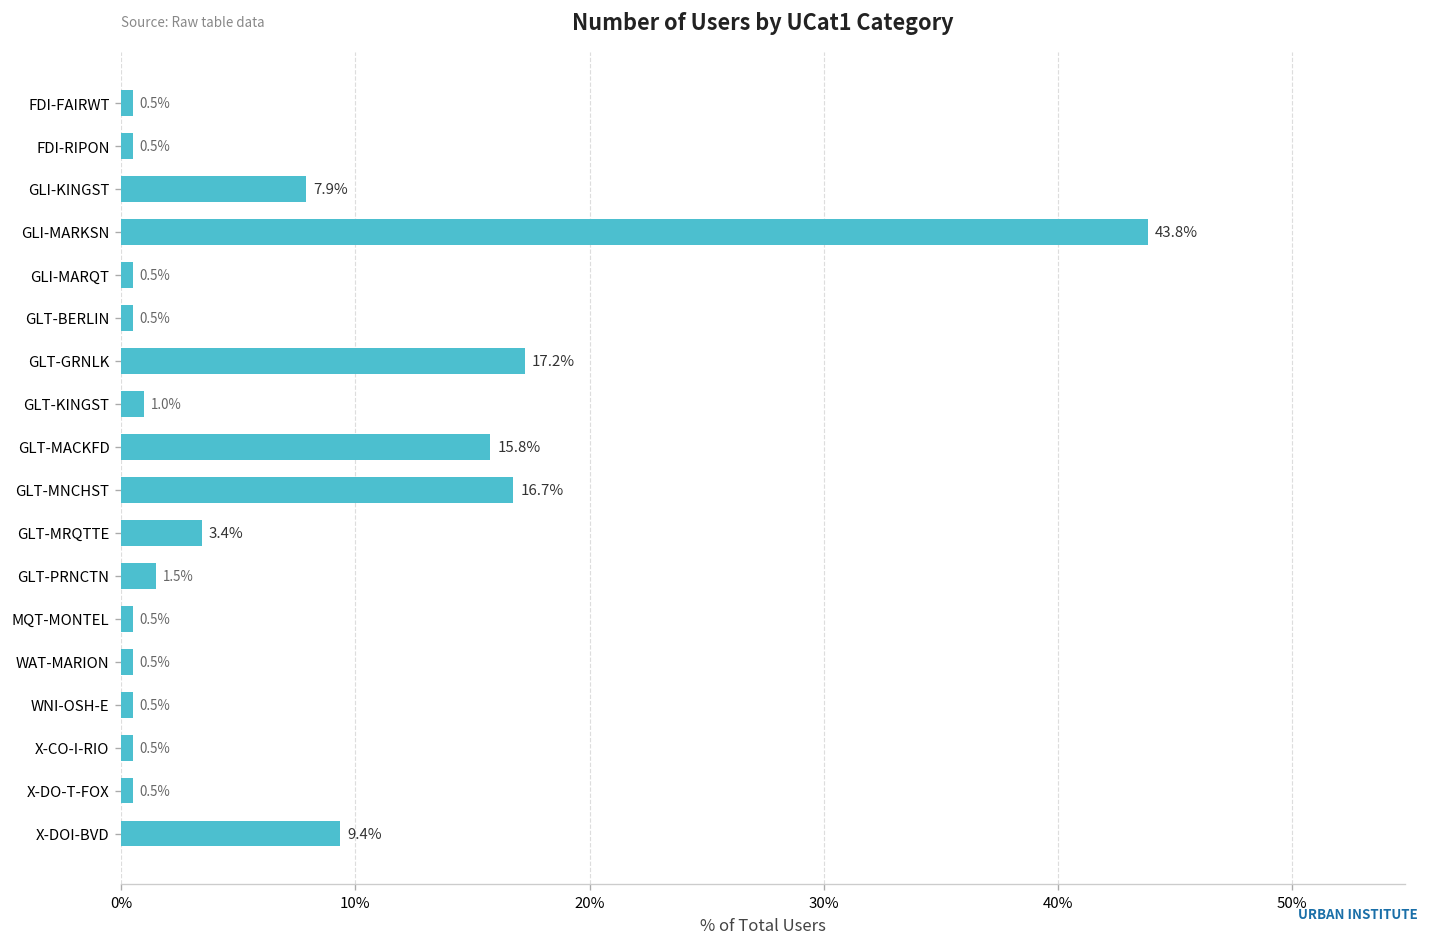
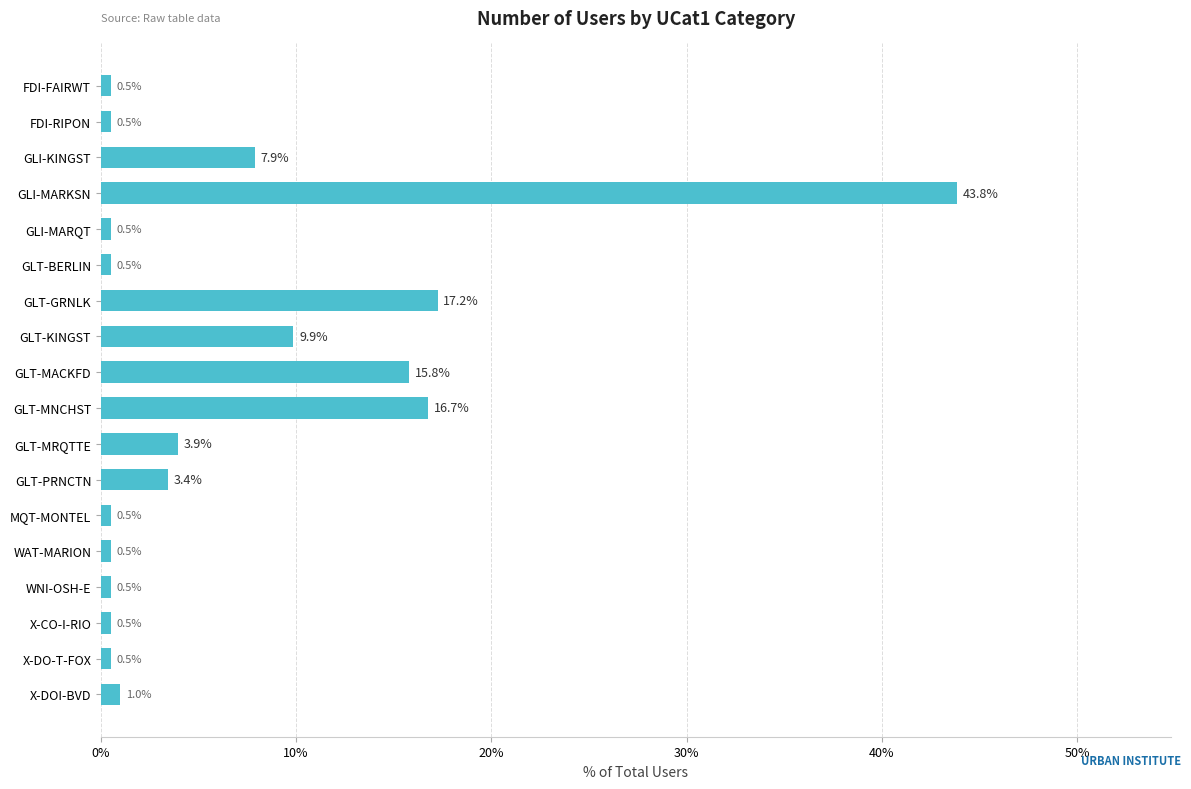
GLT-KINGST: 1.0% -> 9.9%
GLT-MRQTTE: 3.4% -> 3.9%
GLT-PRNCTN: 1.5% -> 3.4%
X-DOI-BVD: 9.4% -> 1.0%
